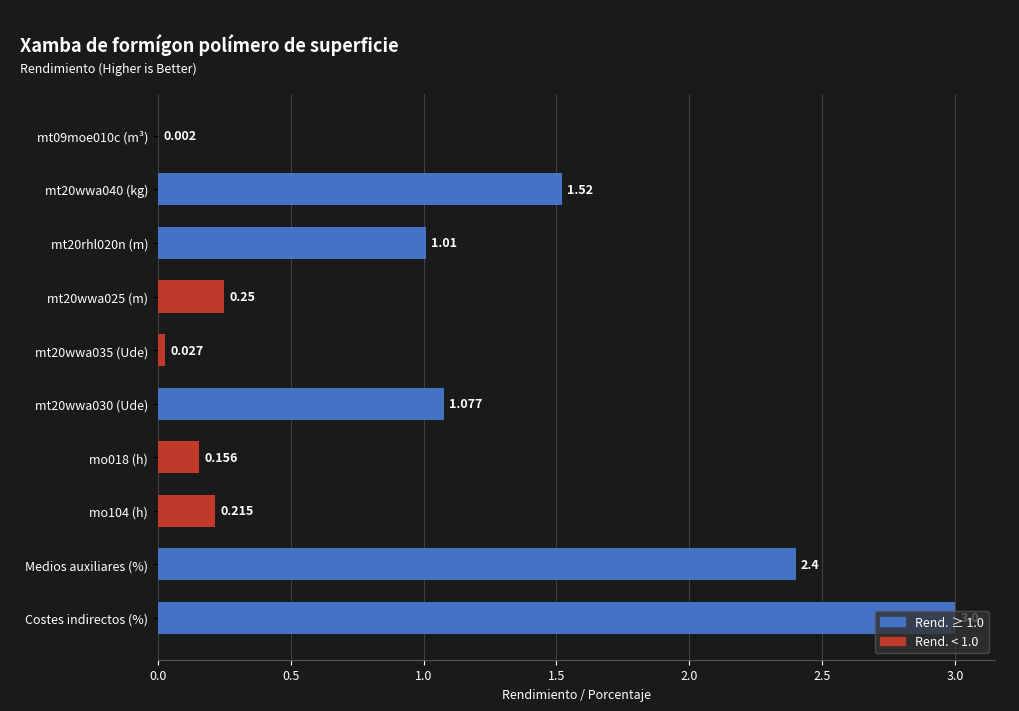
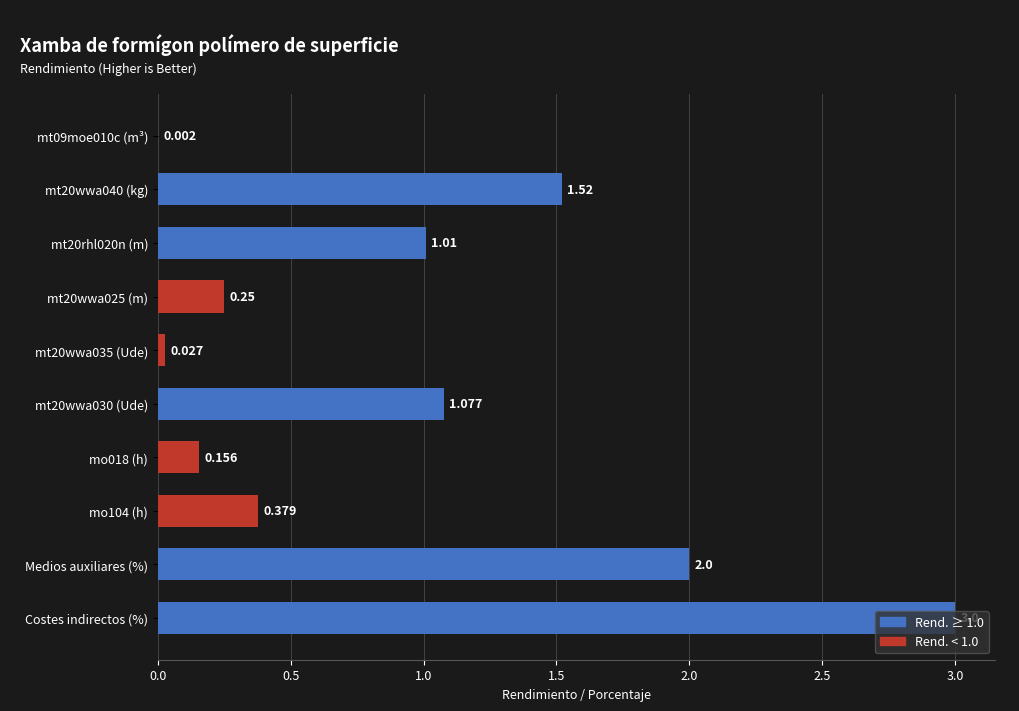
mo104 (h): 0.215 -> 0.379
Medios auxiliares (%): 2.4 -> 2.0
